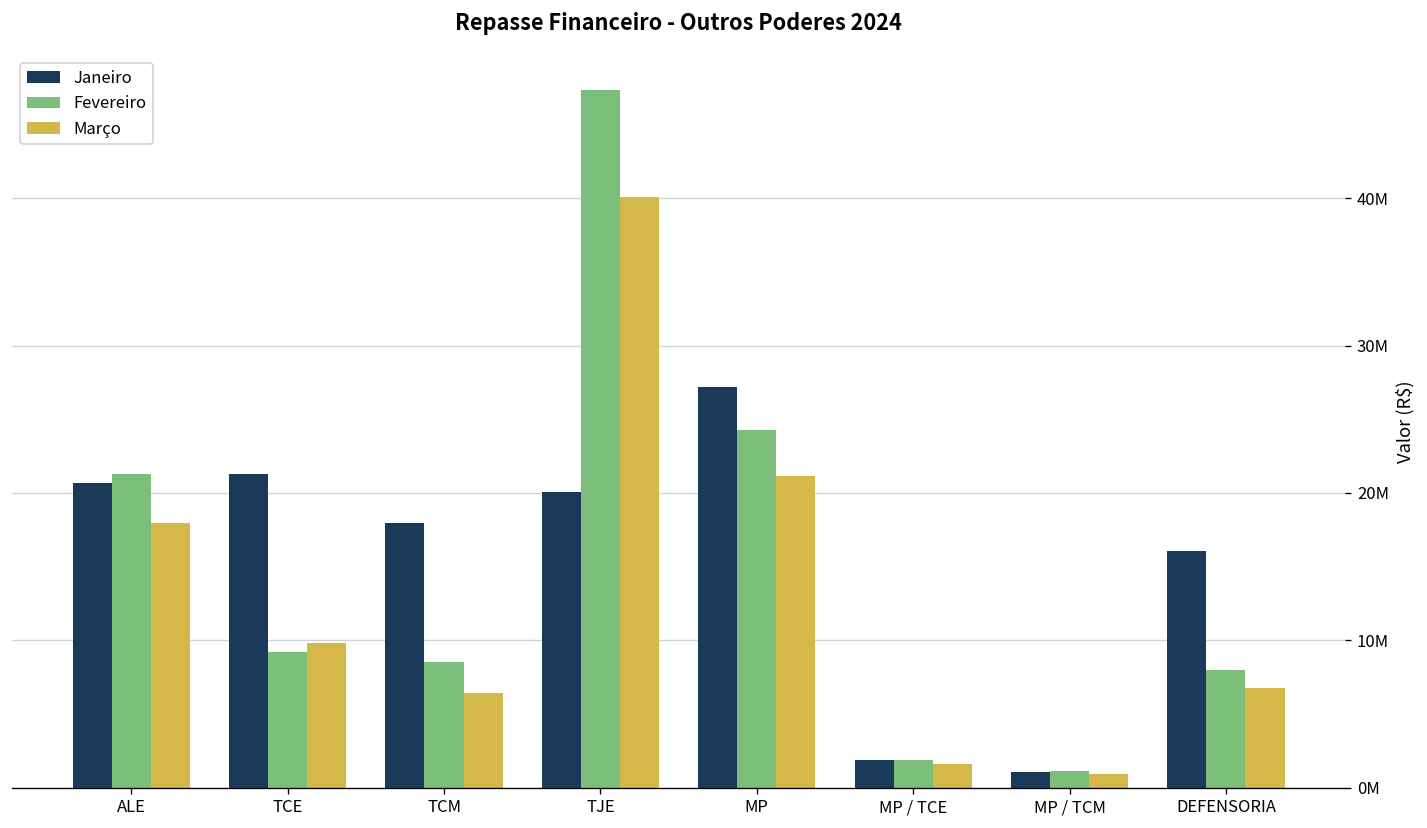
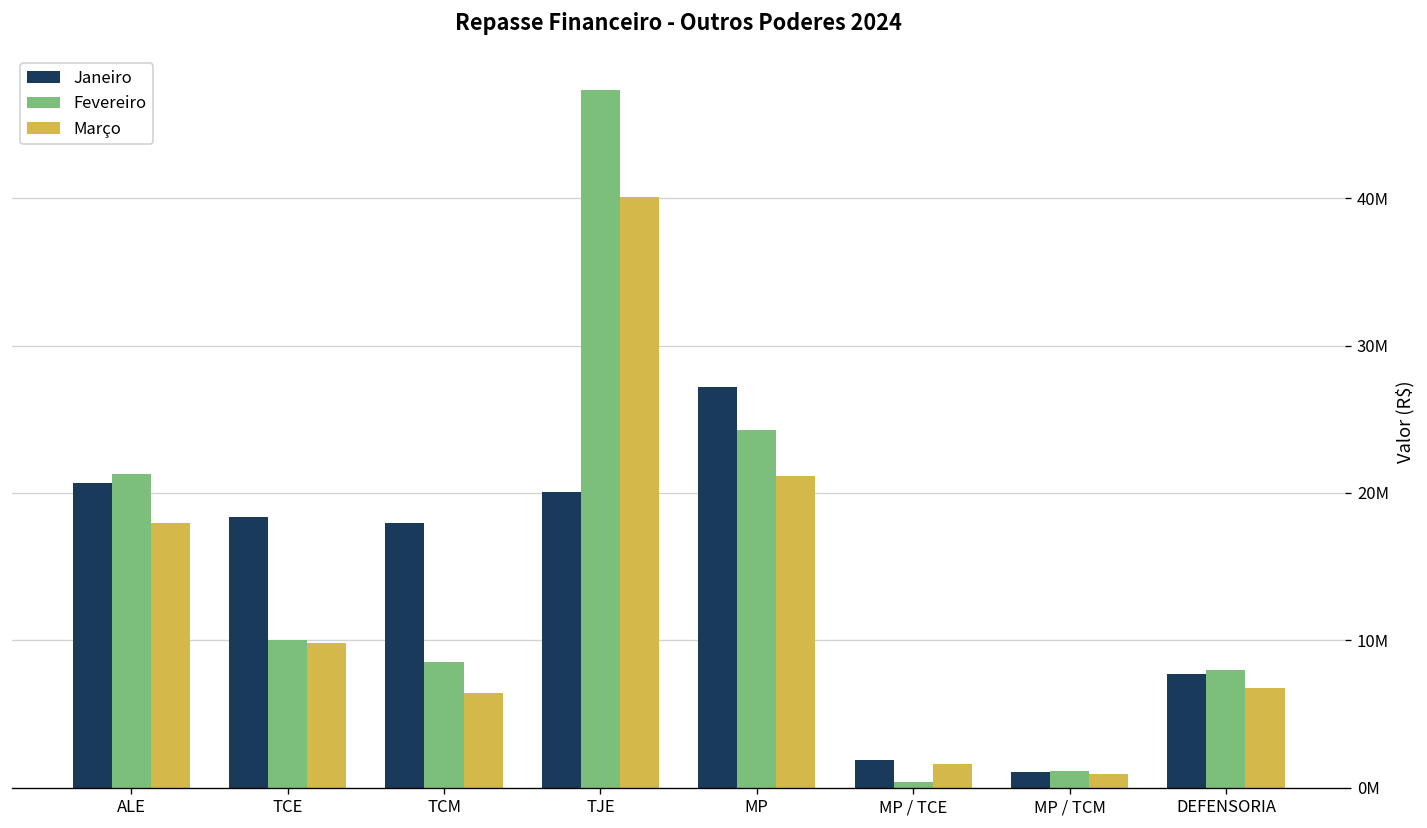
Janeiro, TCE: 21300000 -> 18400000
Fevereiro, TCE: 9200000 -> 10000000
Fevereiro, MP / TCE: 1900000 -> 400000
Janeiro, DEFENSORIA: 16100000 -> 7700000
